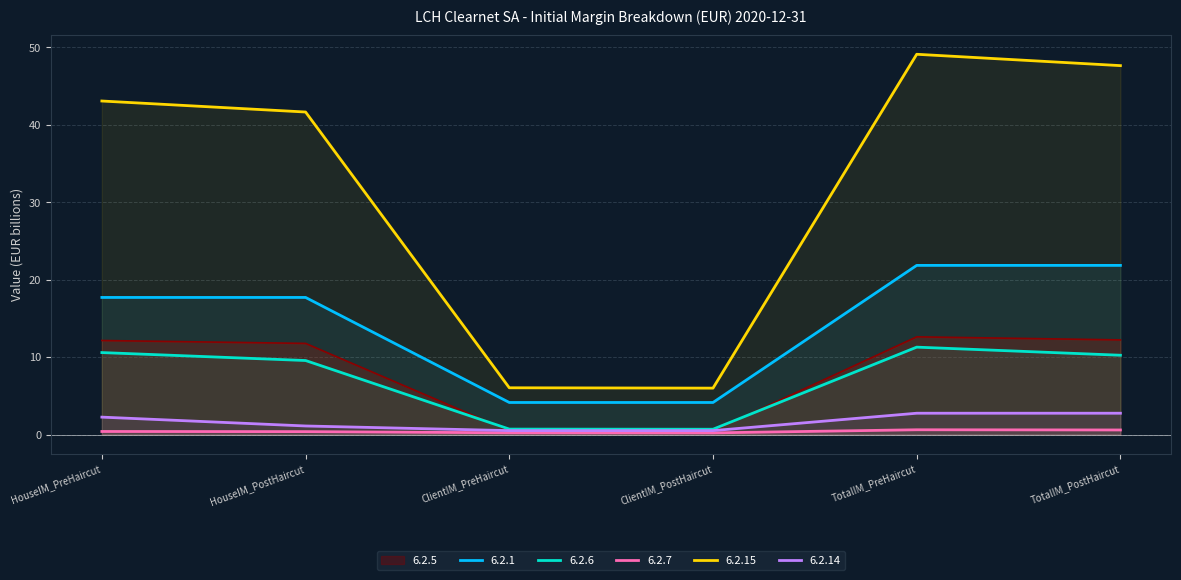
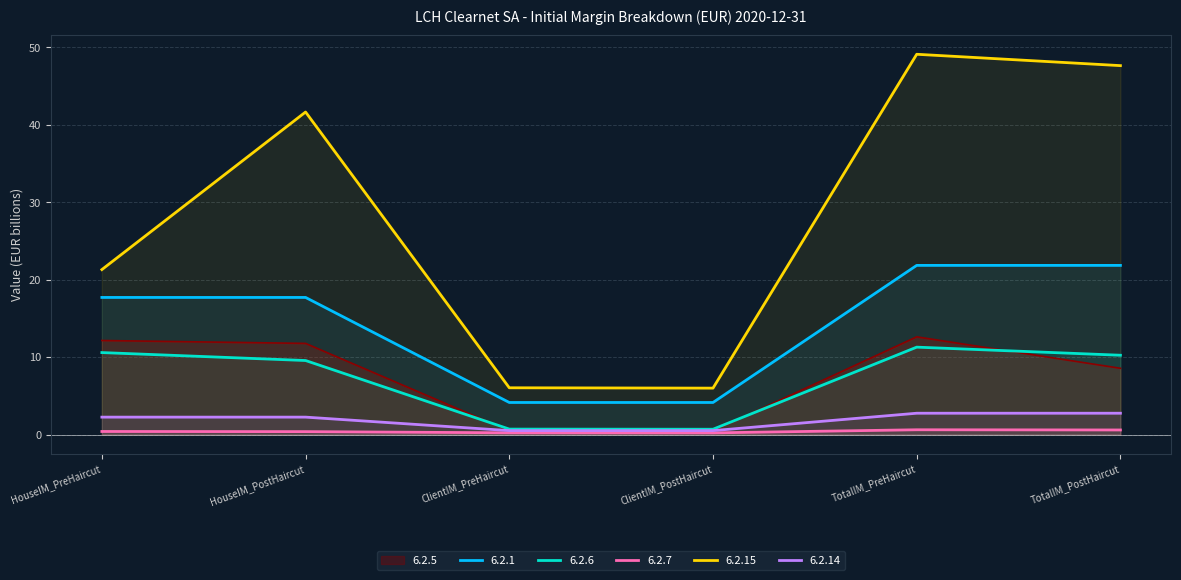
6.2.15, HouseIM_PreHaircut: 43 -> 21
6.2.14, HouseIM_PostHaircut: 1 -> 2
6.2.5, TotalIM_PostHaircut: 12 -> 9
